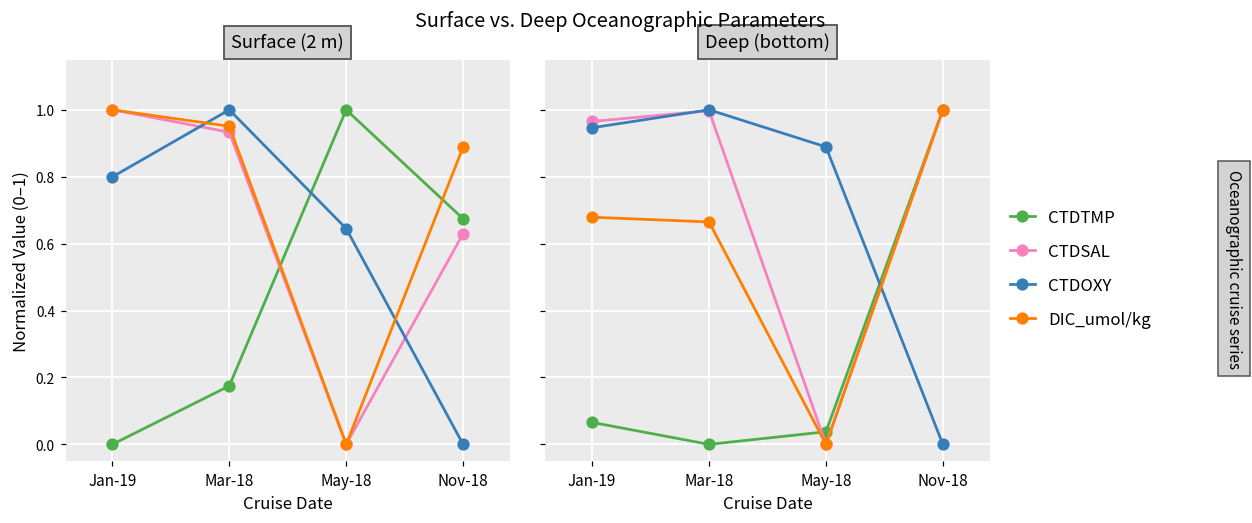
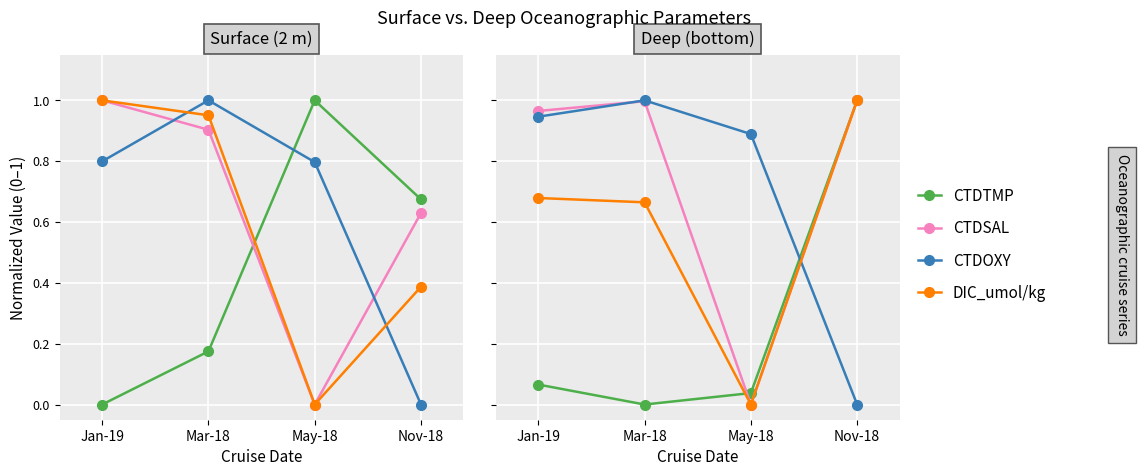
Surface (2 m), CTDSAL, Mar-18: 0.93 -> 0.90
Surface (2 m), CTDOXY, May-18: 0.64 -> 0.80
Surface (2 m), DIC_umol/kg, Nov-18: 0.89 -> 0.39
